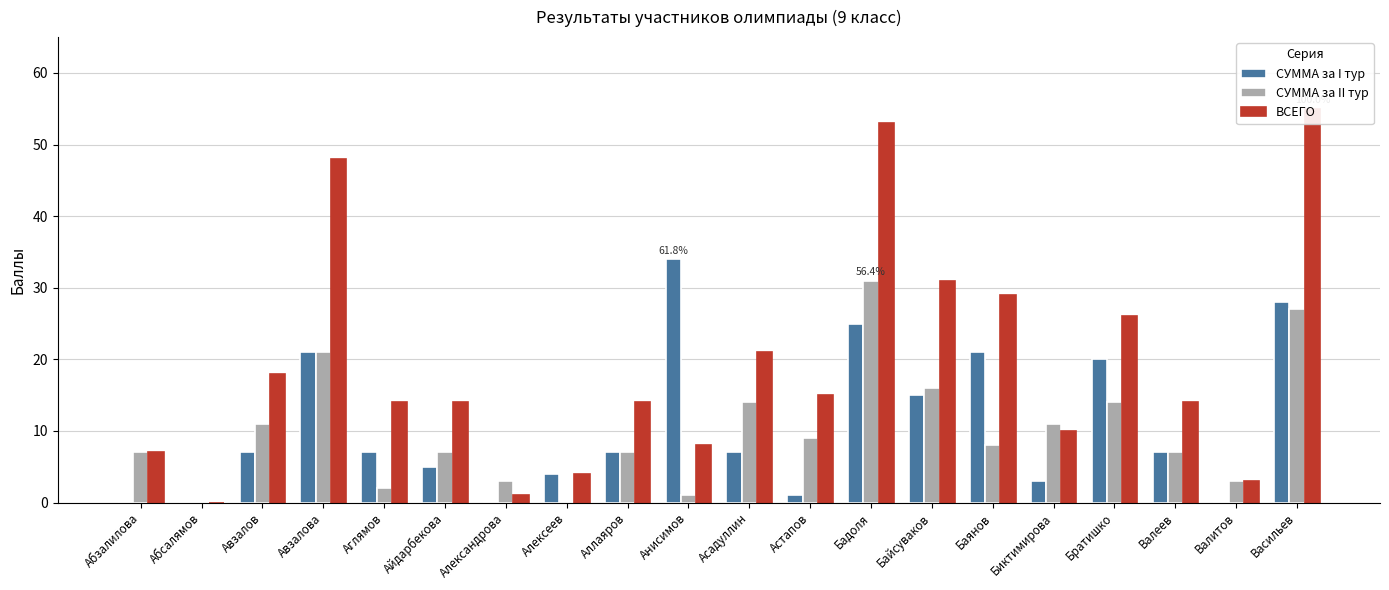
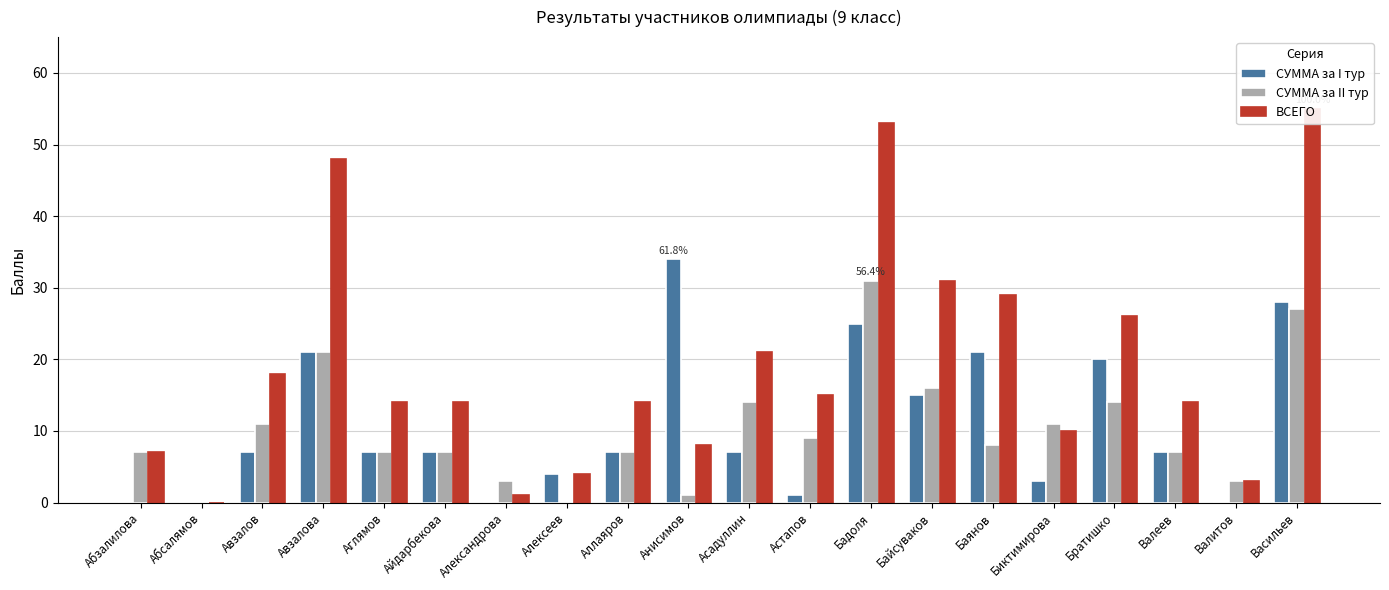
СУММА за II тур, Аглямов: 2 -> 7
СУММА за I тур, Айдарбекова: 5 -> 7
